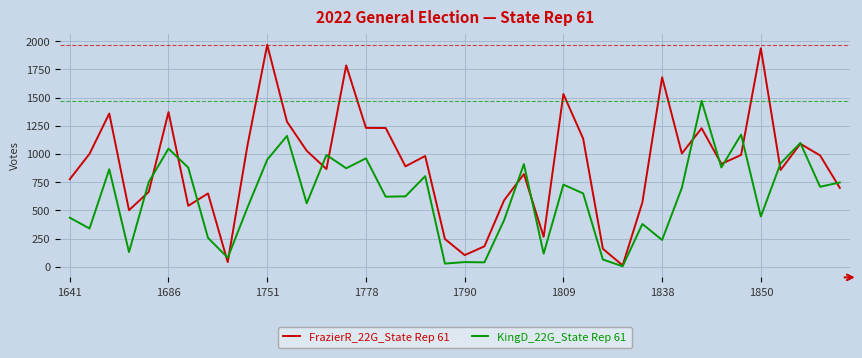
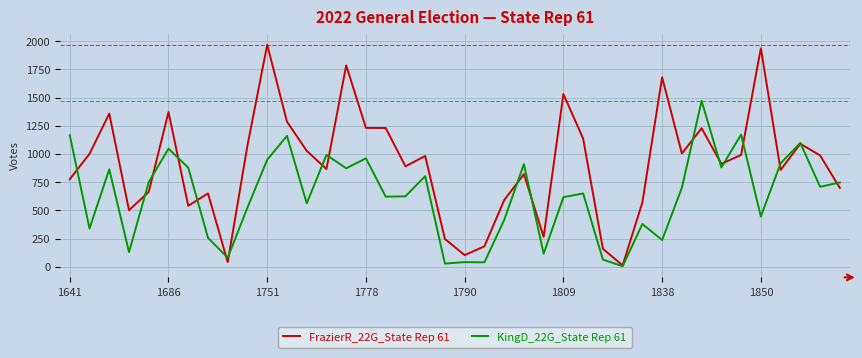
KingD_22G_State Rep 61, 1641: 440 -> 1170
KingD_22G_State Rep 61, 1809: 730 -> 620
